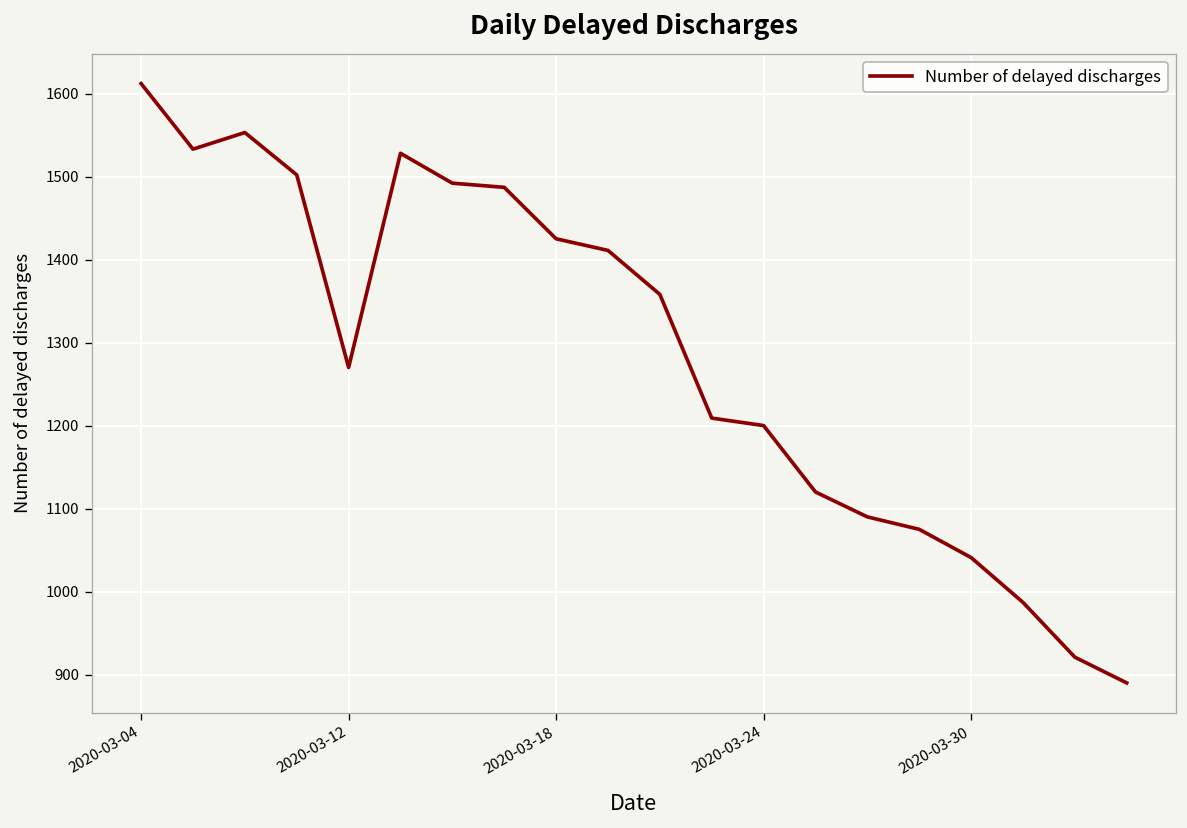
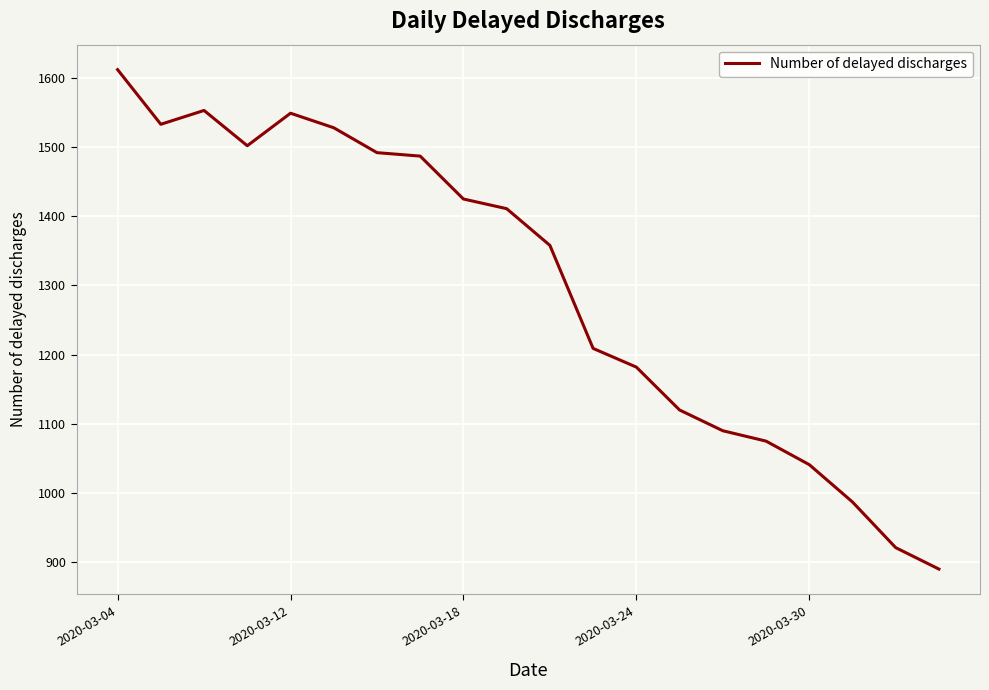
2020-03-12: 1270 -> 1550
2020-03-24: 1200 -> 1180
